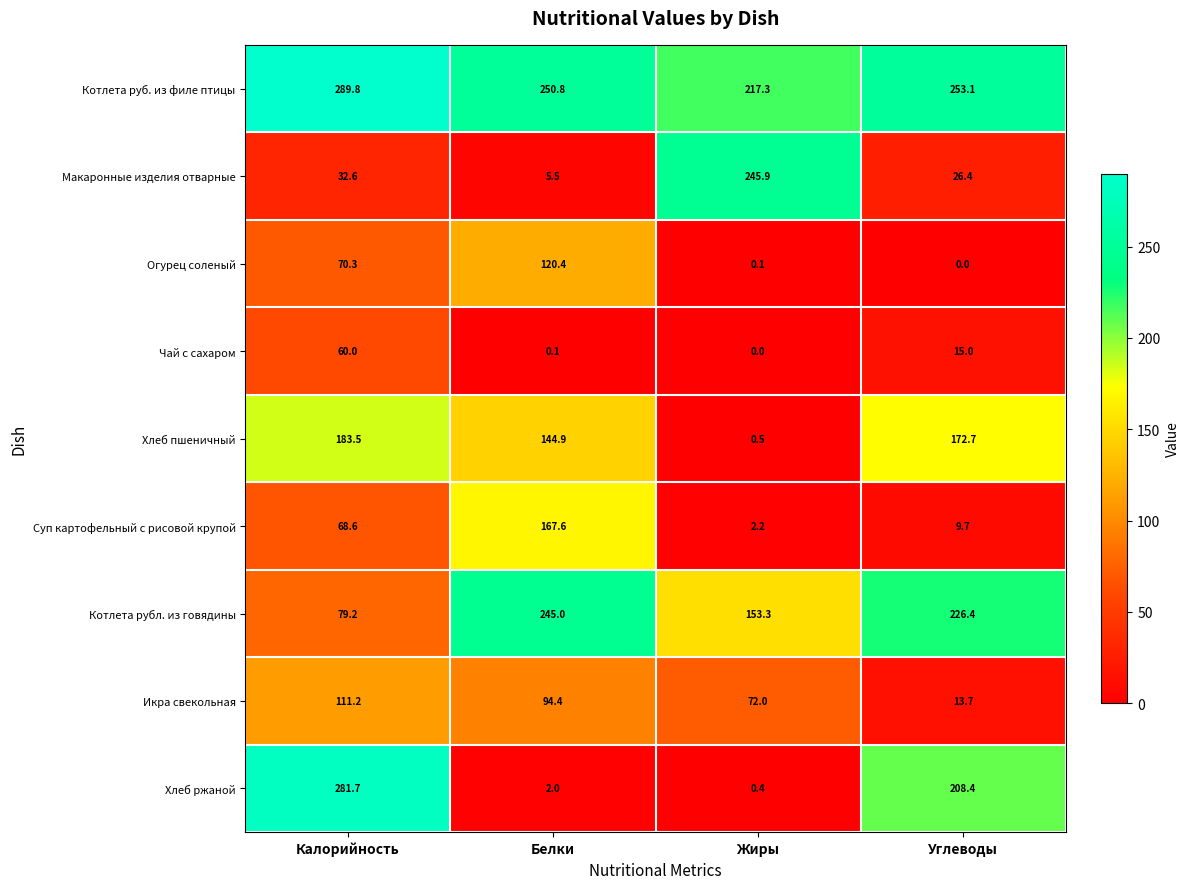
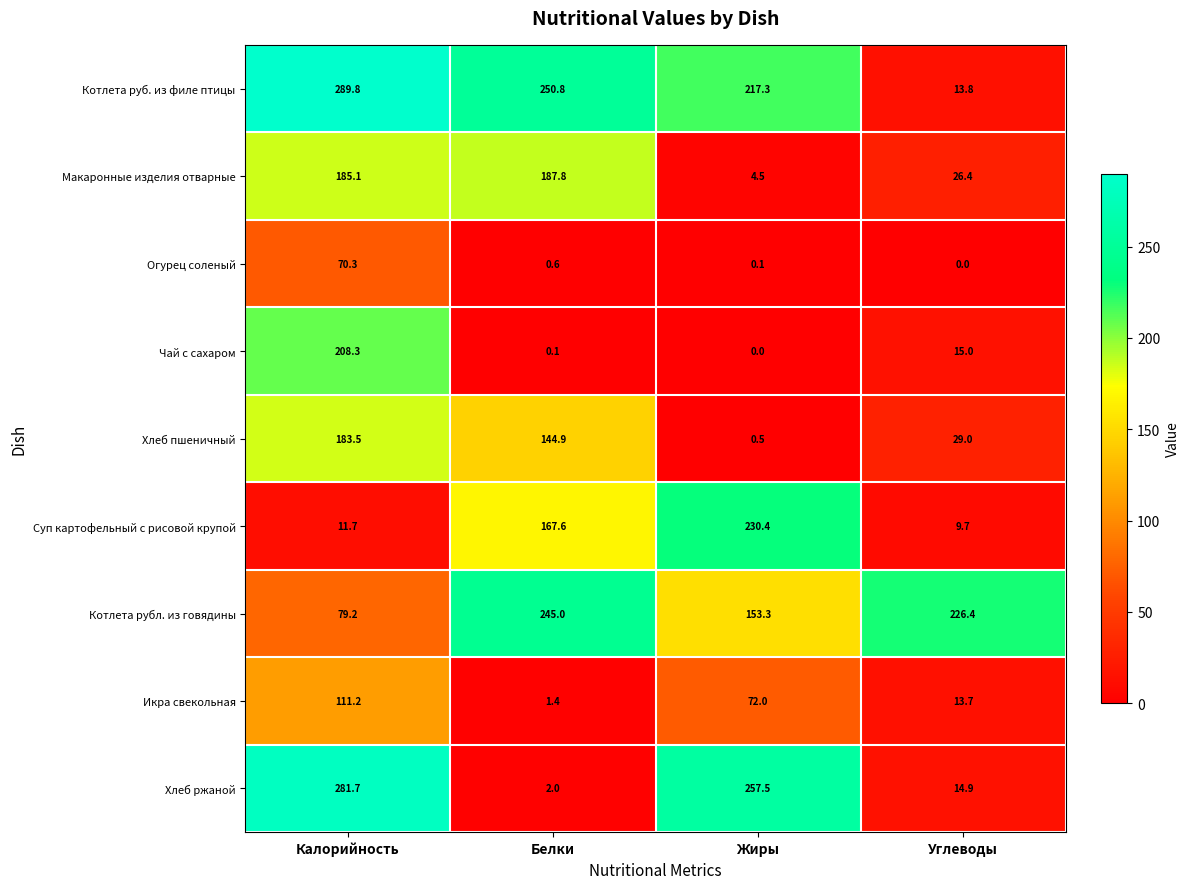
Котлета руб. из филе птицы, Углеводы: 253.1 -> 13.8
Макаронные изделия отварные, Калорийность: 32.6 -> 185.1
Макаронные изделия отварные, Белки: 5.5 -> 187.8
Макаронные изделия отварные, Жиры: 245.9 -> 4.5
Огурец соленый, Белки: 120.4 -> 0.6
Чай с сахаром, Калорийность: 60.0 -> 208.3
Хлеб пшеничный, Углеводы: 172.7 -> 29.0
Суп картофельный с рисовой крупой, Калорийность: 68.6 -> 11.7
Суп картофельный с рисовой крупой, Жиры: 2.2 -> 230.4
Икра свекольная, Белки: 94.4 -> 1.4
Хлеб ржаной, Жиры: 0.4 -> 257.5
Хлеб ржаной, Углеводы: 208.4 -> 14.9
